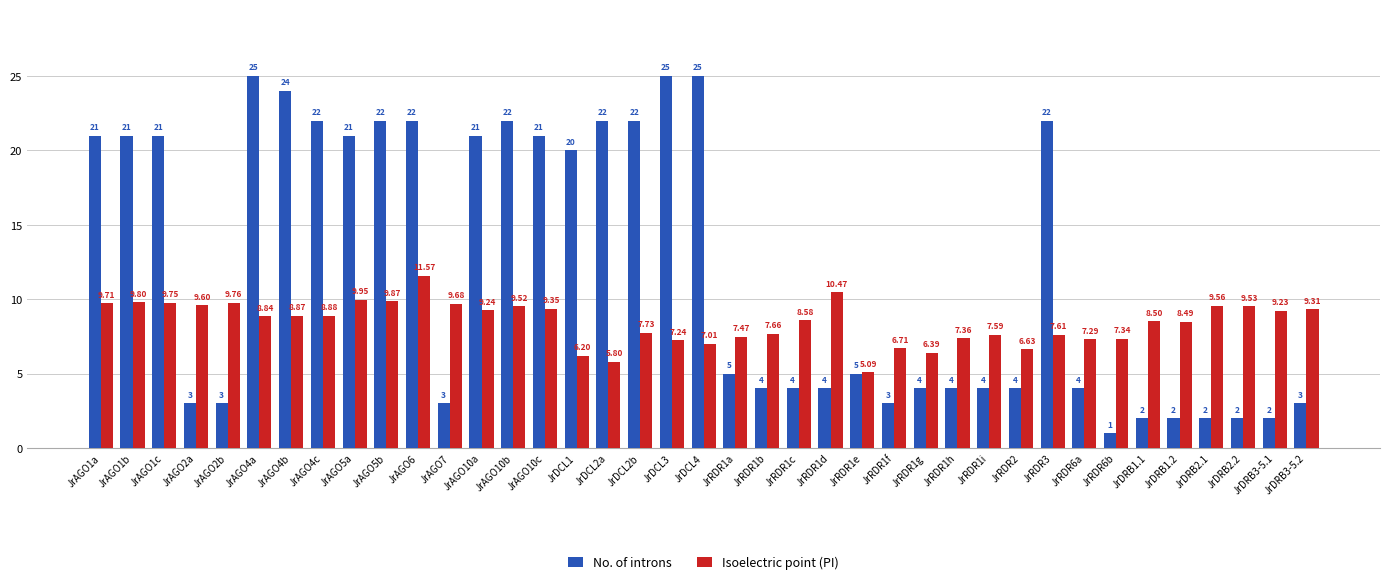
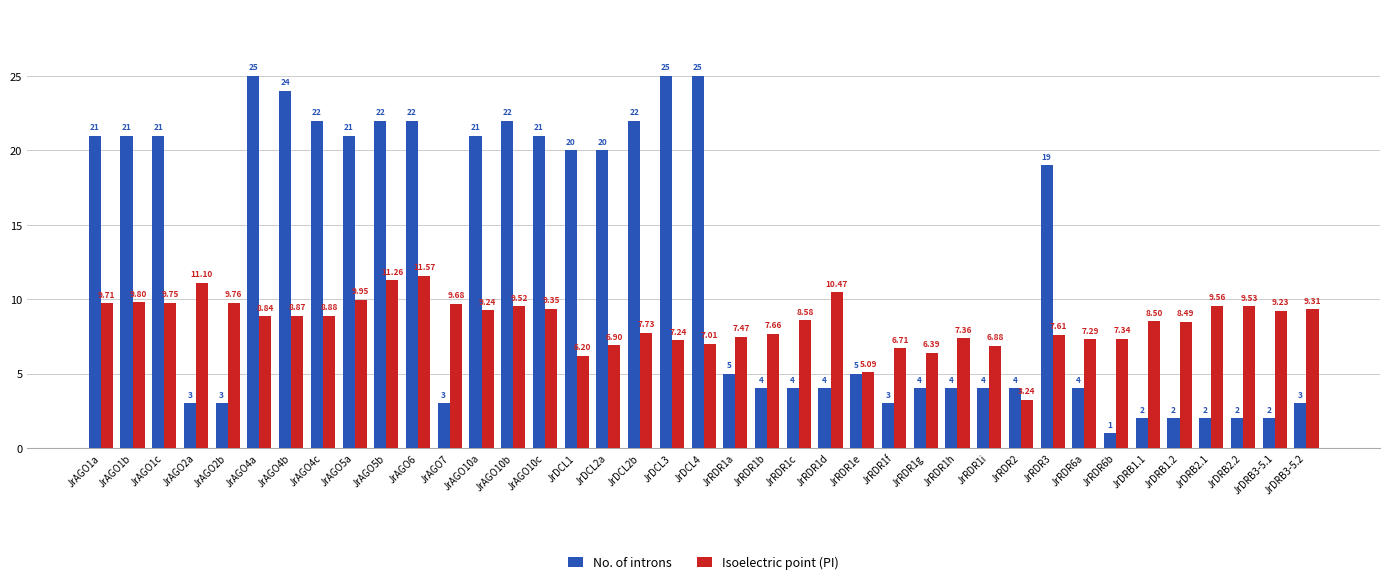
Isoelectric point (PI), JrAGO2a: 9.60 -> 11.10
Isoelectric point (PI), JrAGO5b: 9.87 -> 11.26
No. of introns, JrDCL2a: 22 -> 20
Isoelectric point (PI), JrDCL2a: 5.80 -> 6.90
Isoelectric point (PI), JrRDR1i: 7.59 -> 6.88
Isoelectric point (PI), JrRDR2: 6.63 -> 3.24
No. of introns, JrRDR3: 22 -> 19
